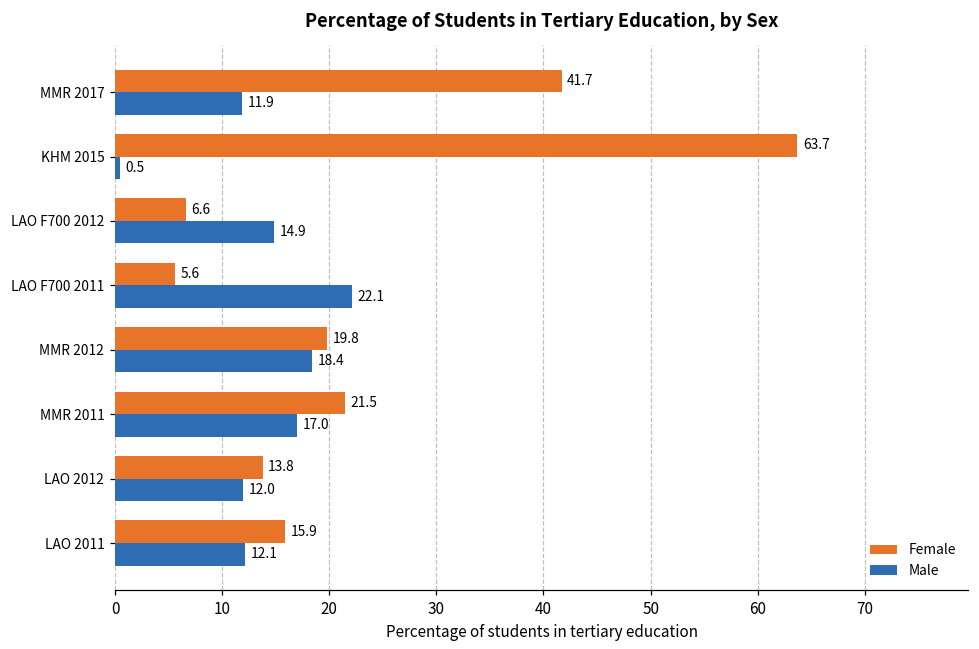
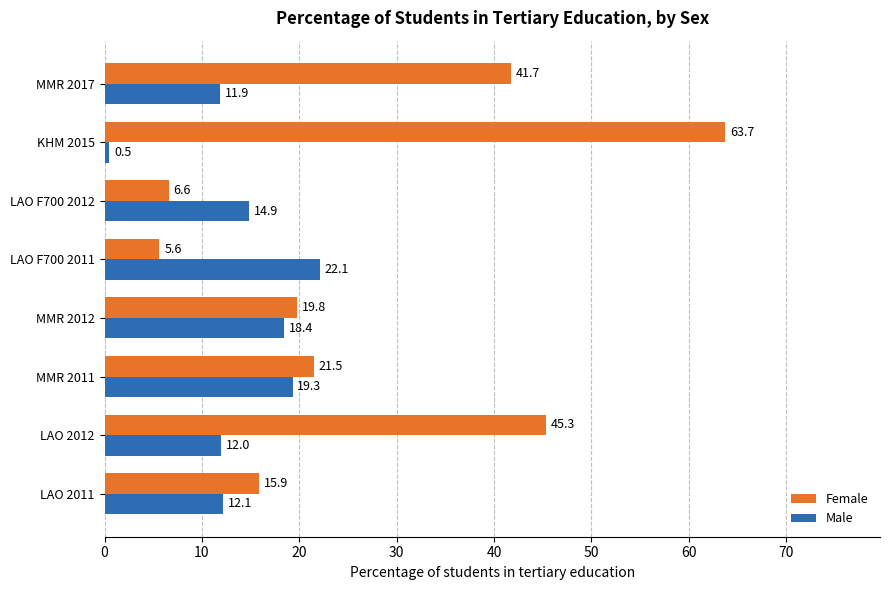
Male, MMR 2011: 17.0 -> 19.3
Female, LAO 2012: 13.8 -> 45.3
